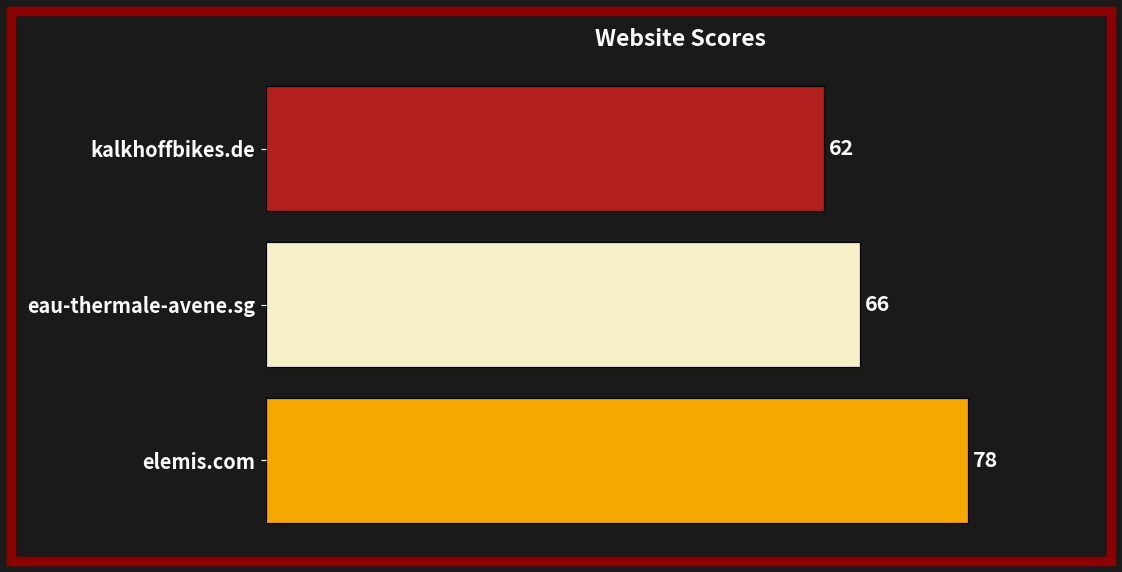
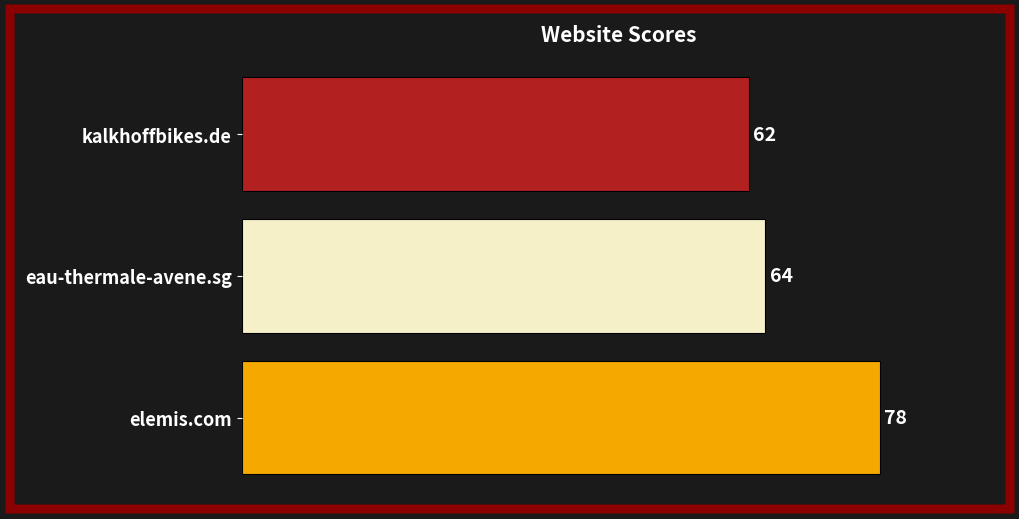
eau-thermale-avene.sg: 66 -> 64
